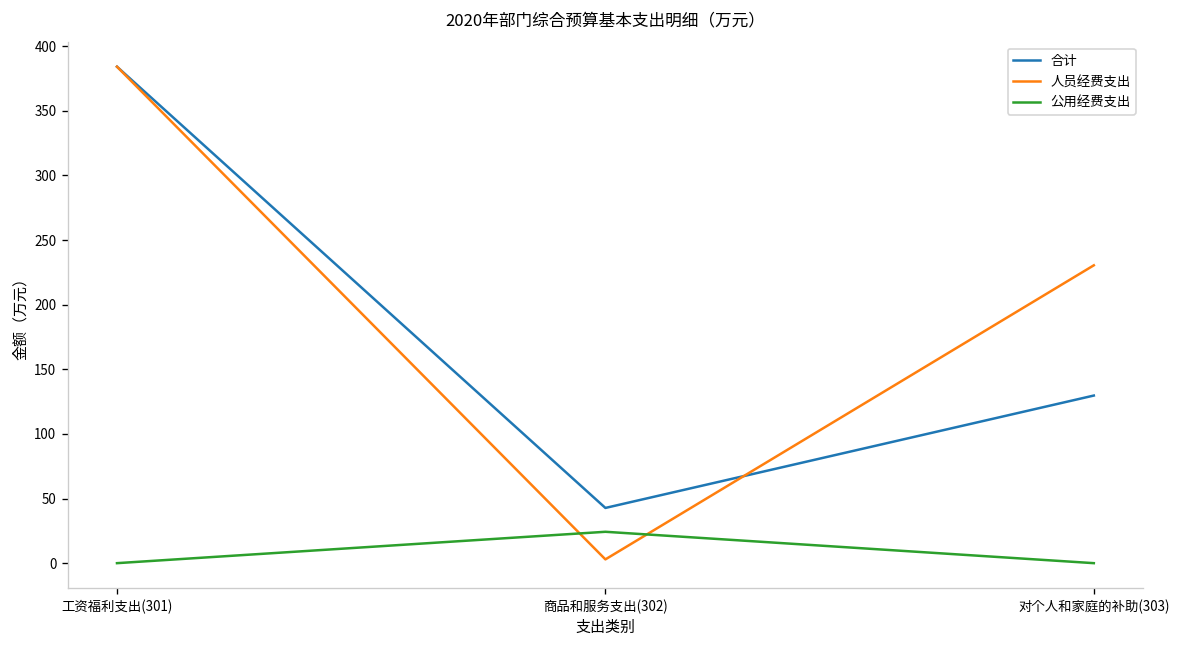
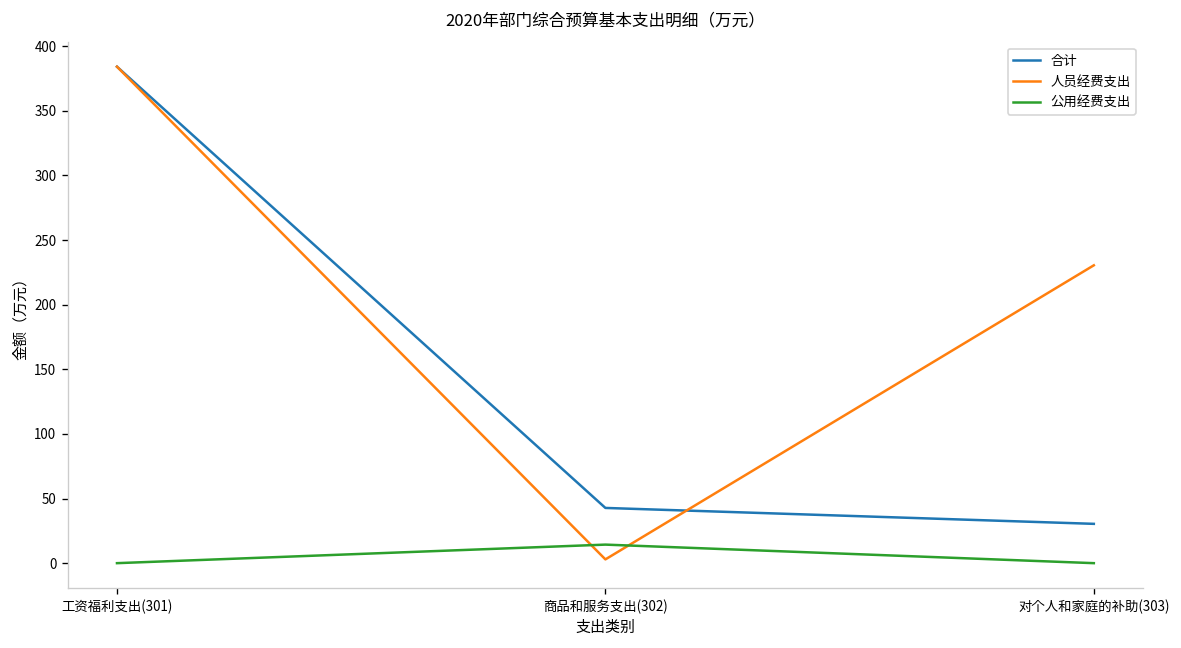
公用经费支出, 商品和服务支出(302): 24 -> 14
合计, 对个人和家庭的补助(303): 130 -> 30
